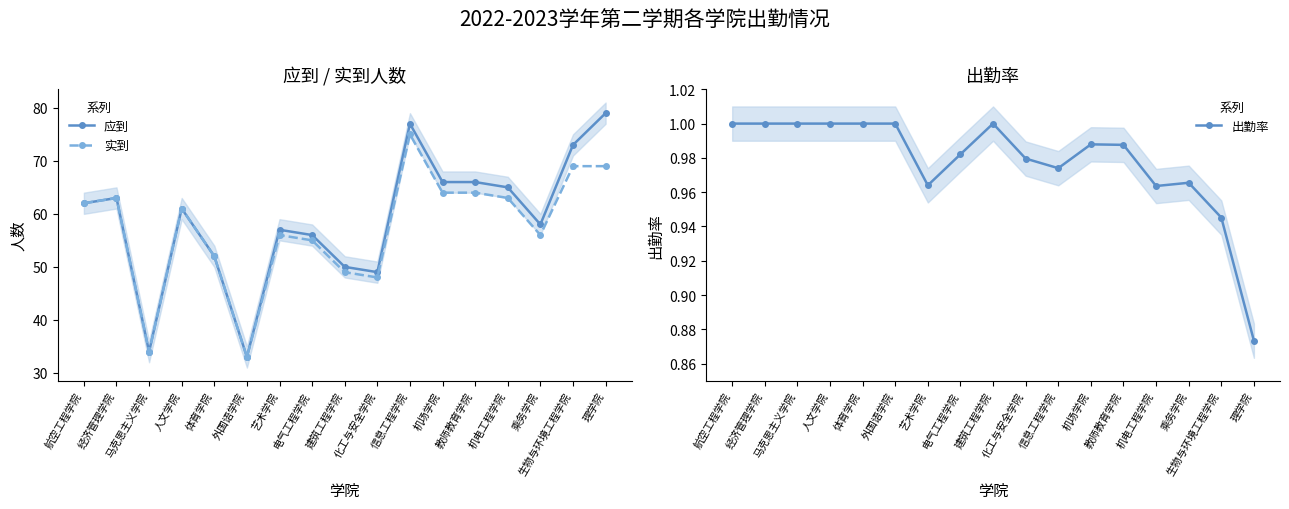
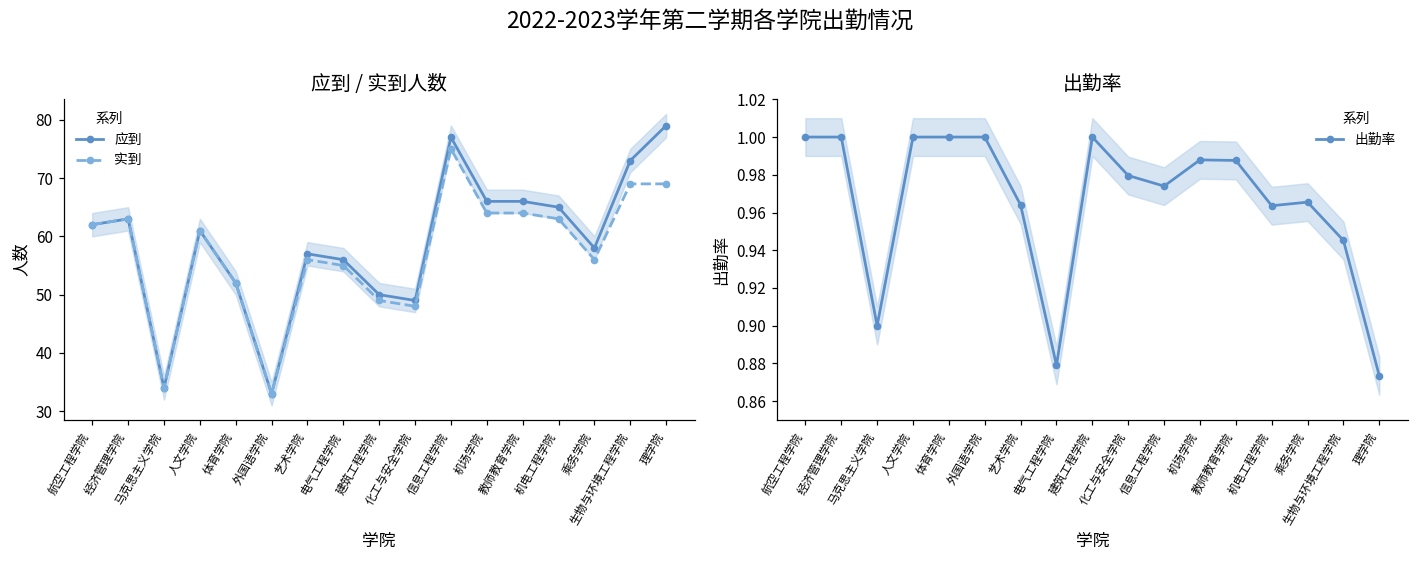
出勤率, 出勤率, 马克思主义学院: 1.0 -> 0.9
出勤率, 出勤率, 电气工程学院: 0.982 -> 0.879
